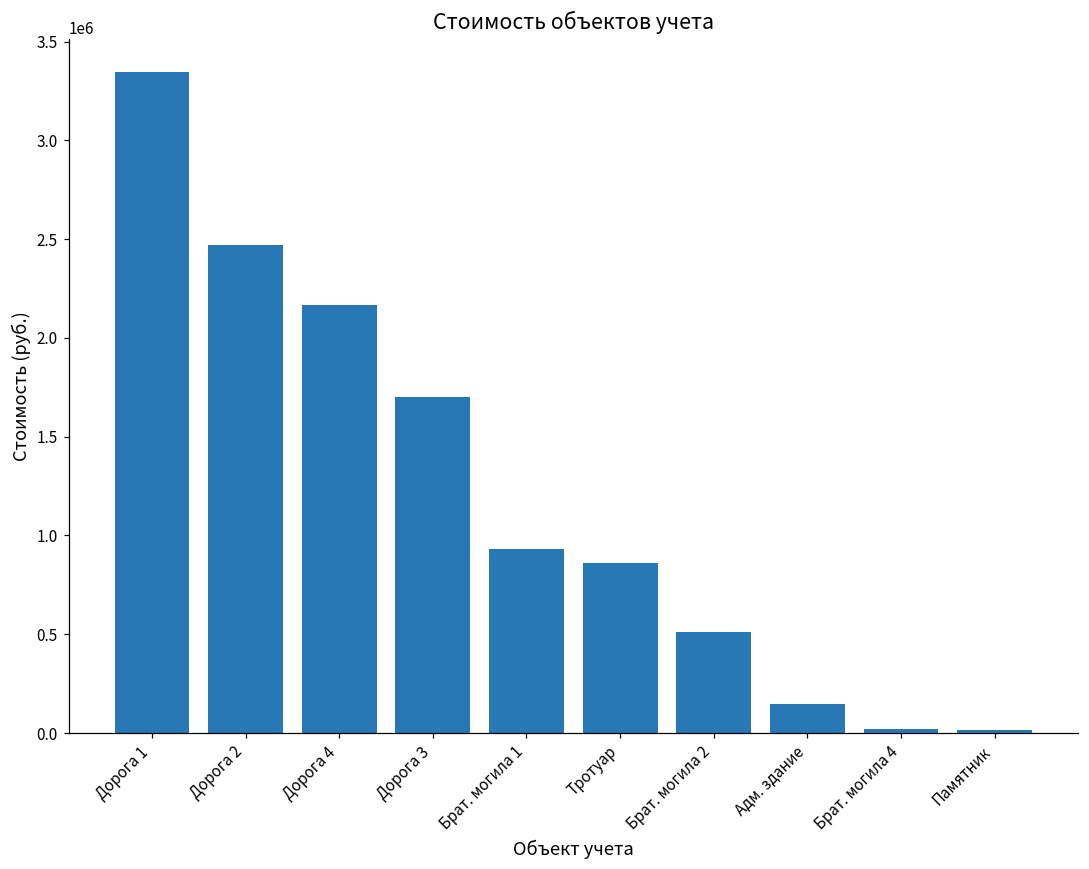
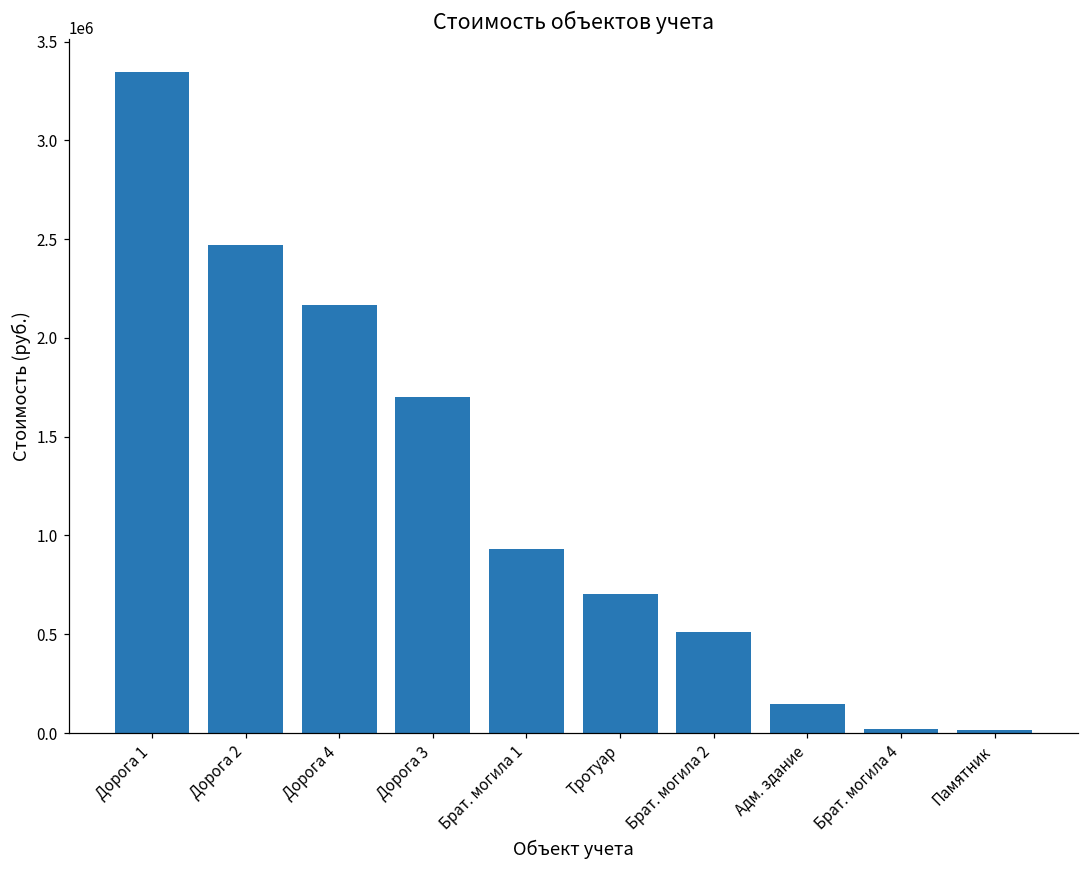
Тротуар: 860000 -> 700000
